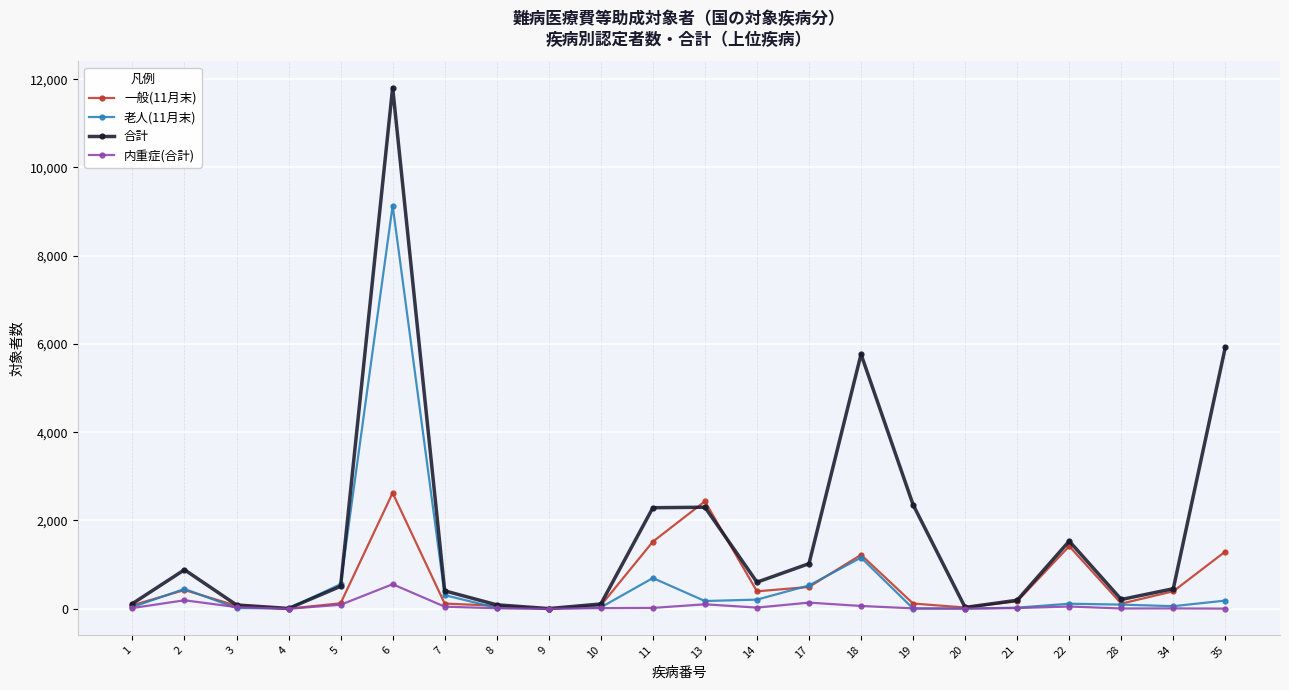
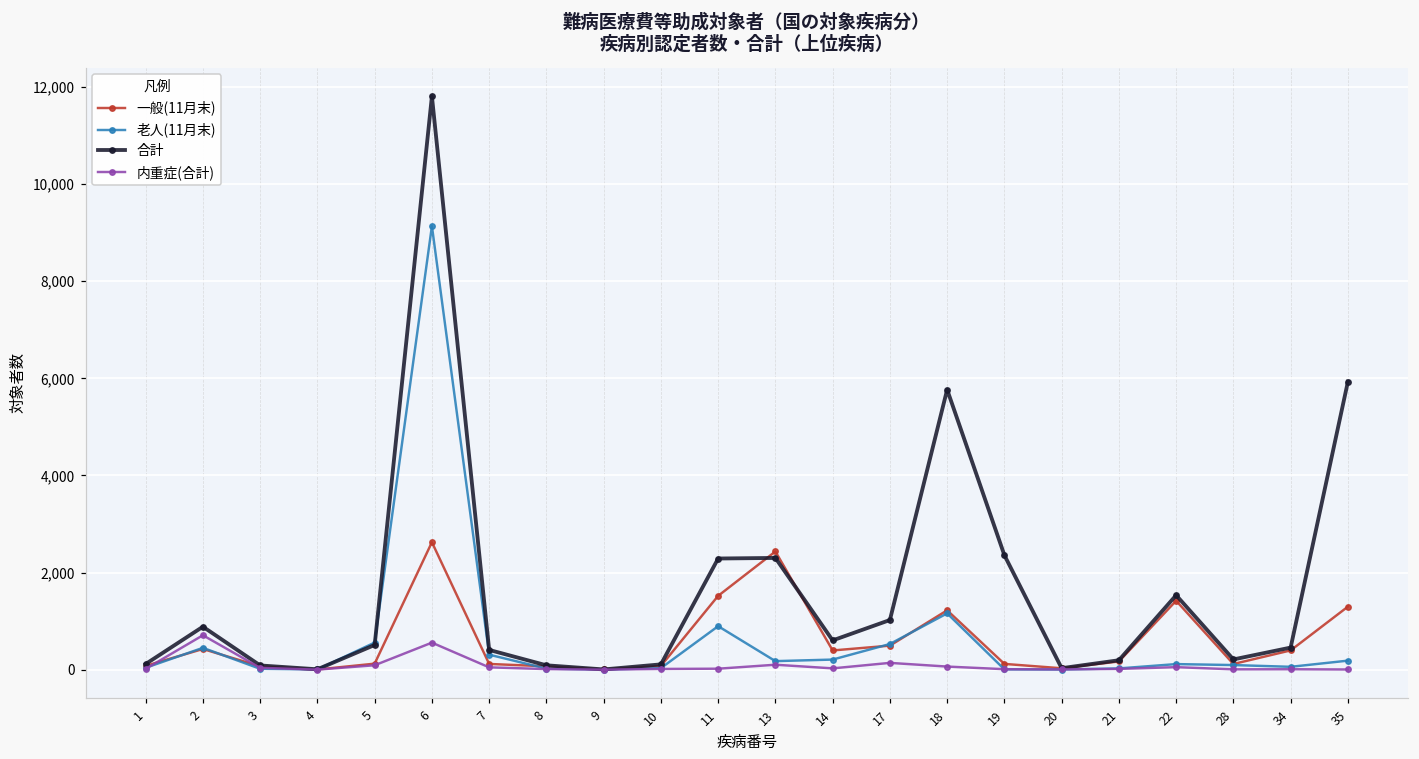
内重症(合計), 2: 200 -> 700
老人(11月末), 11: 700 -> 900
